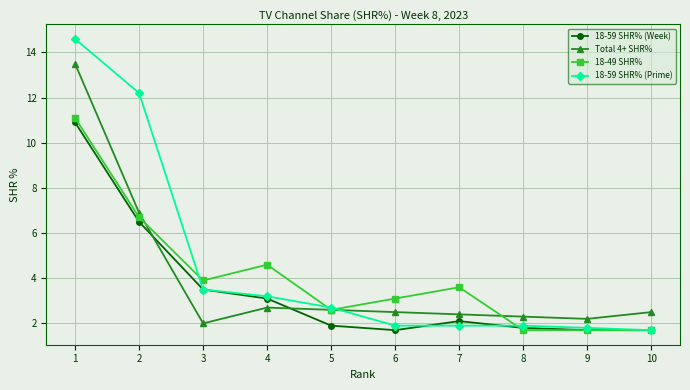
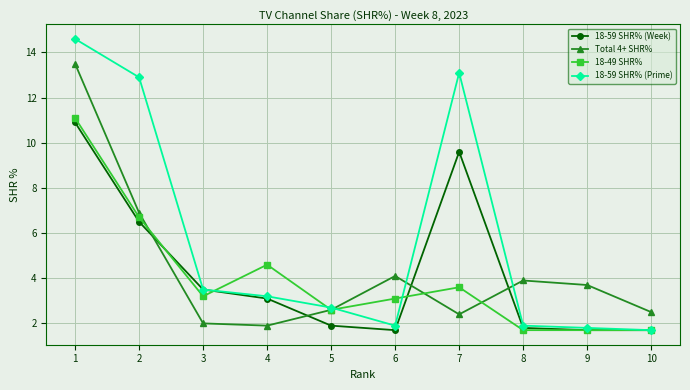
18-59 SHR% (Prime), 2: 12.2 -> 12.9
18-49 SHR%, 3: 3.9 -> 3.2
Total 4+ SHR%, 4: 2.7 -> 1.9
Total 4+ SHR%, 6: 2.5 -> 4.1
18-59 SHR% (Week), 7: 2.1 -> 9.6
18-59 SHR% (Prime), 7: 1.9 -> 13.1
Total 4+ SHR%, 8: 2.3 -> 3.9
Total 4+ SHR%, 9: 2.2 -> 3.7
